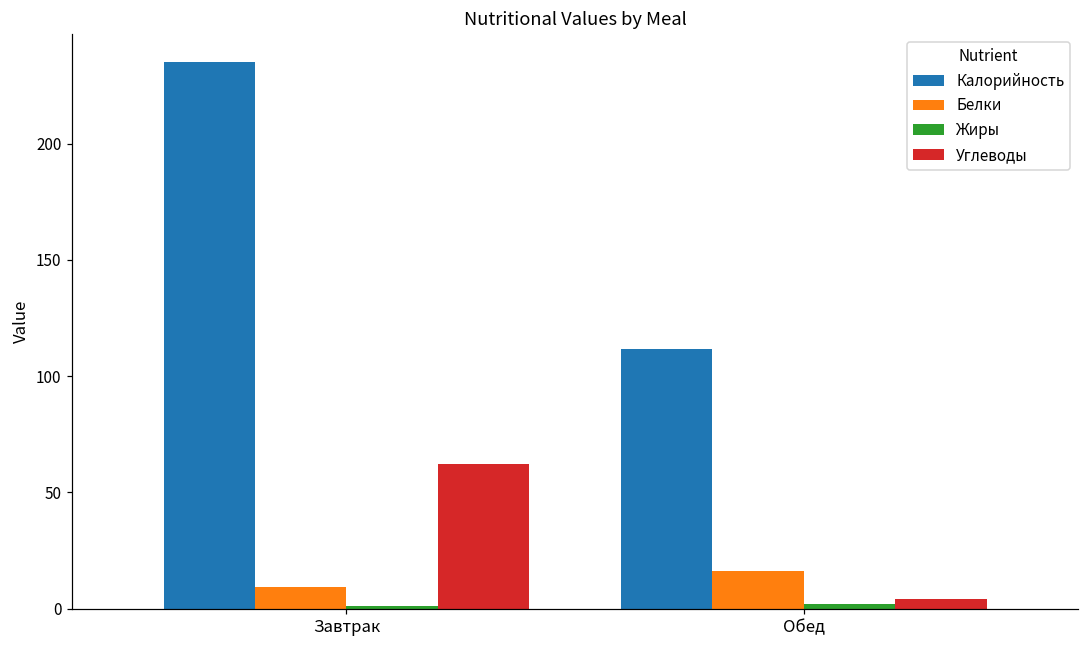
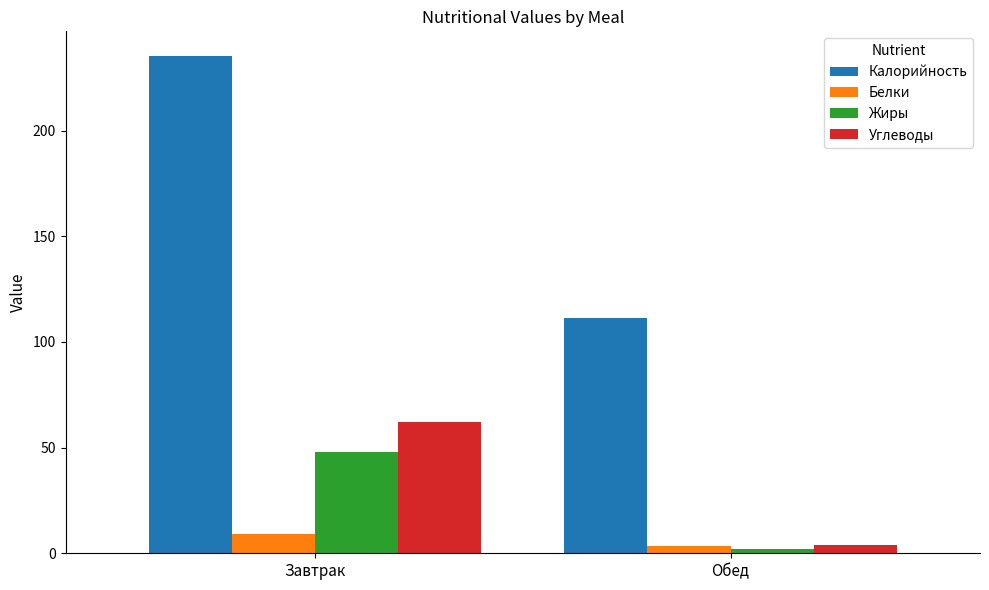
Жиры, Завтрак: 1 -> 48
Белки, Обед: 16 -> 4
